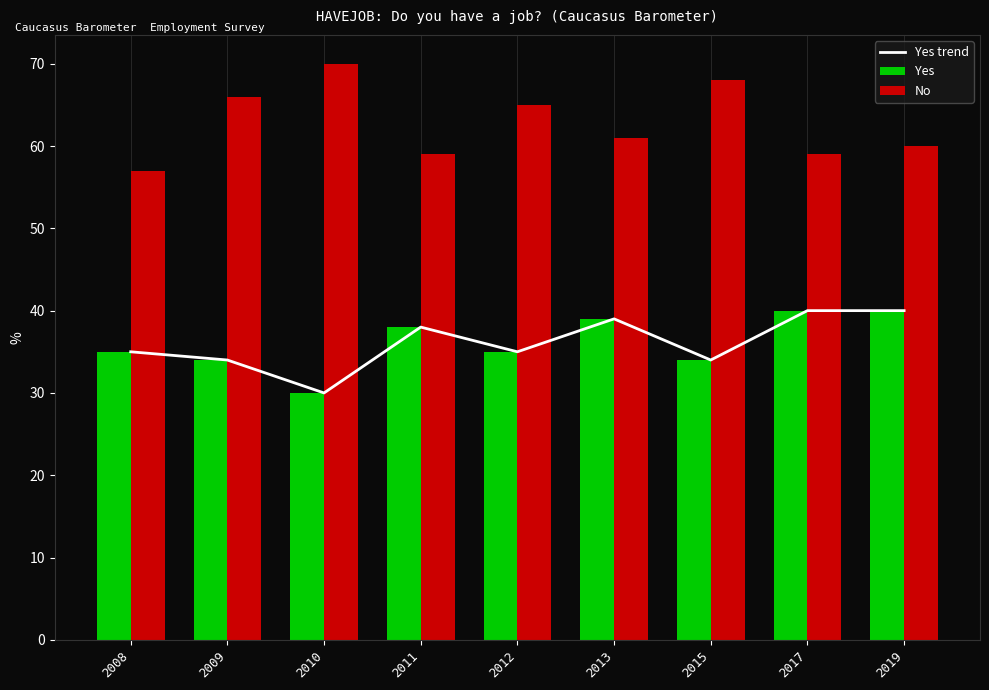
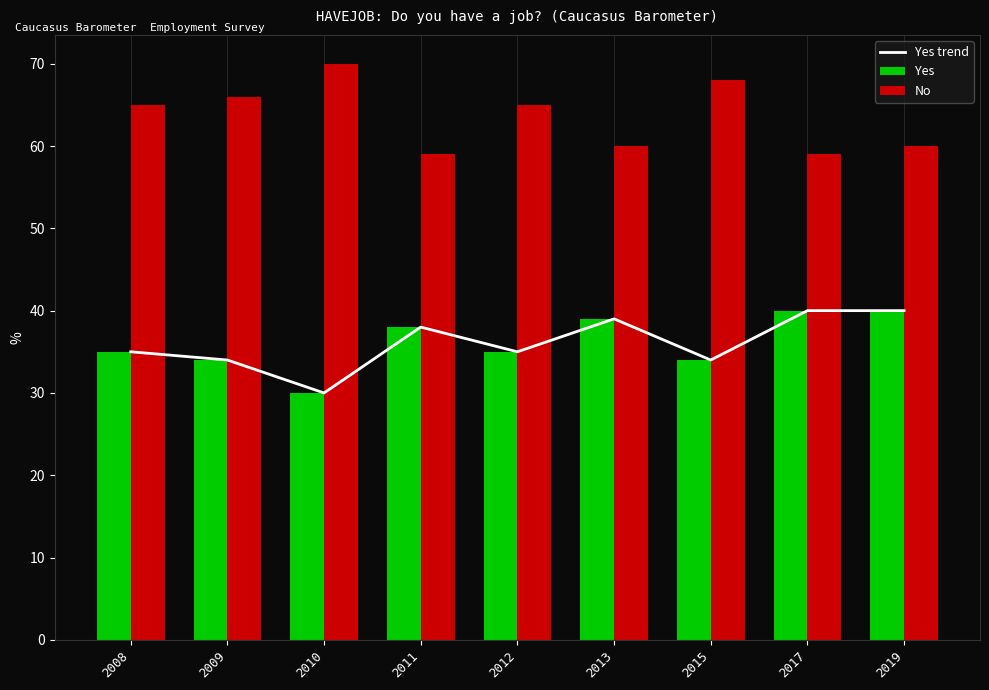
No, 2008: 57 -> 65
No, 2013: 61 -> 60
